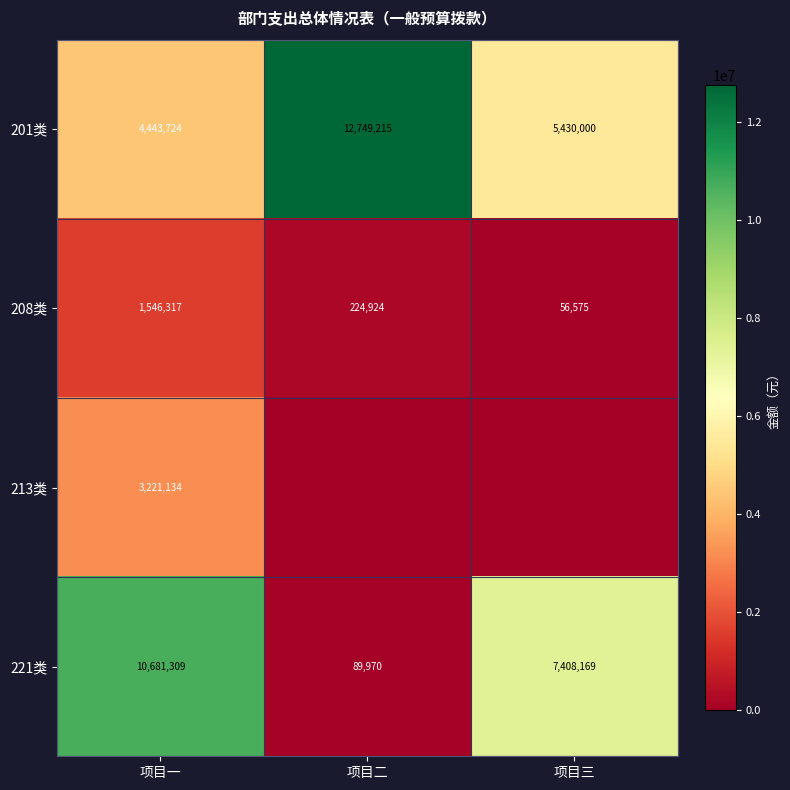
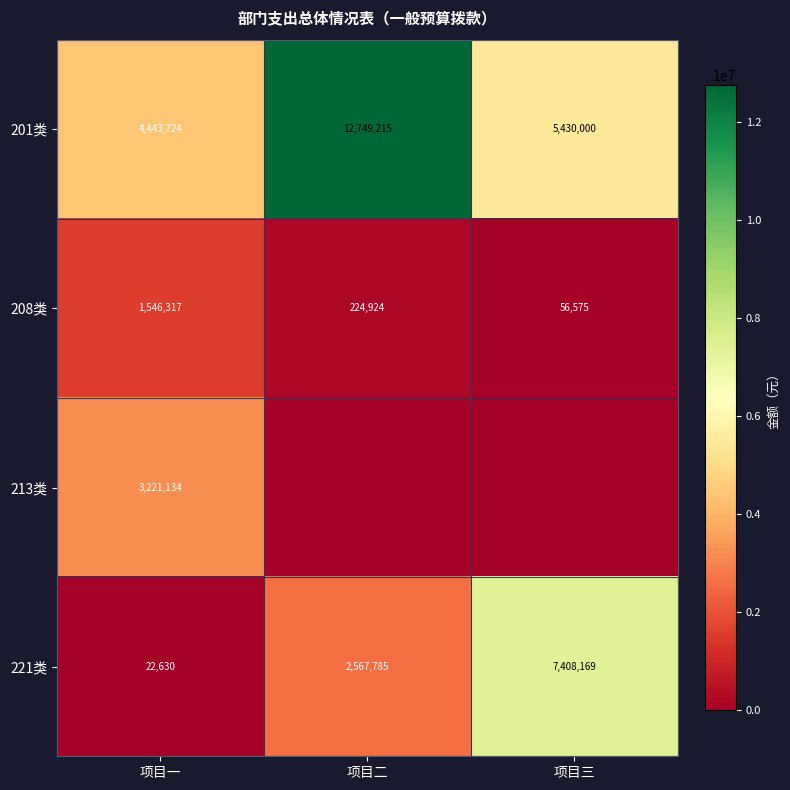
221类, 项目一: 10,681,309 -> 22,630
221类, 项目二: 89,970 -> 2,567,785
